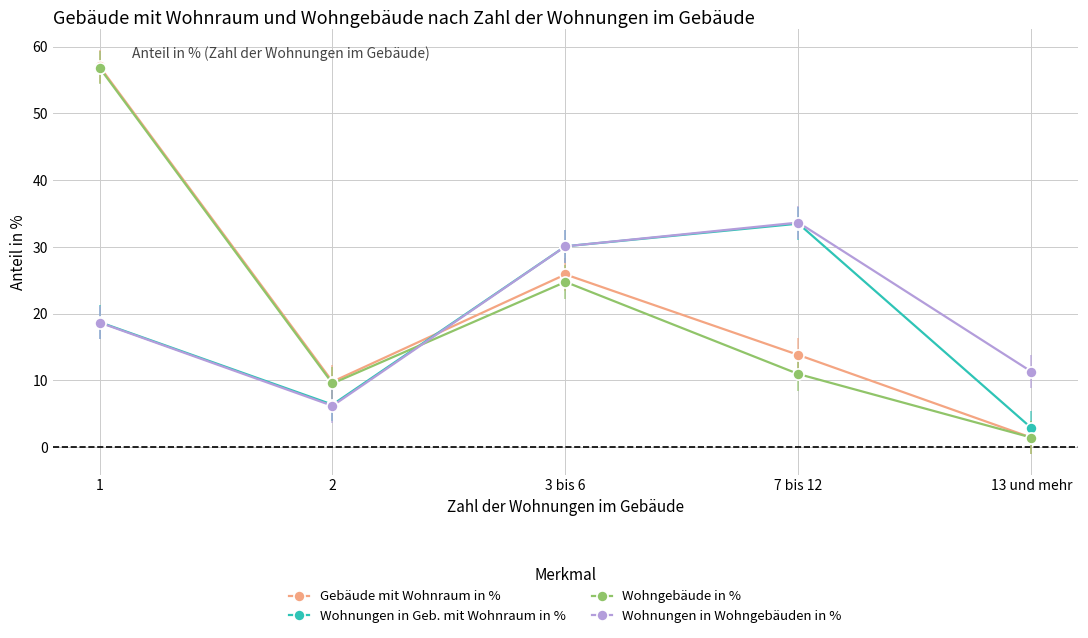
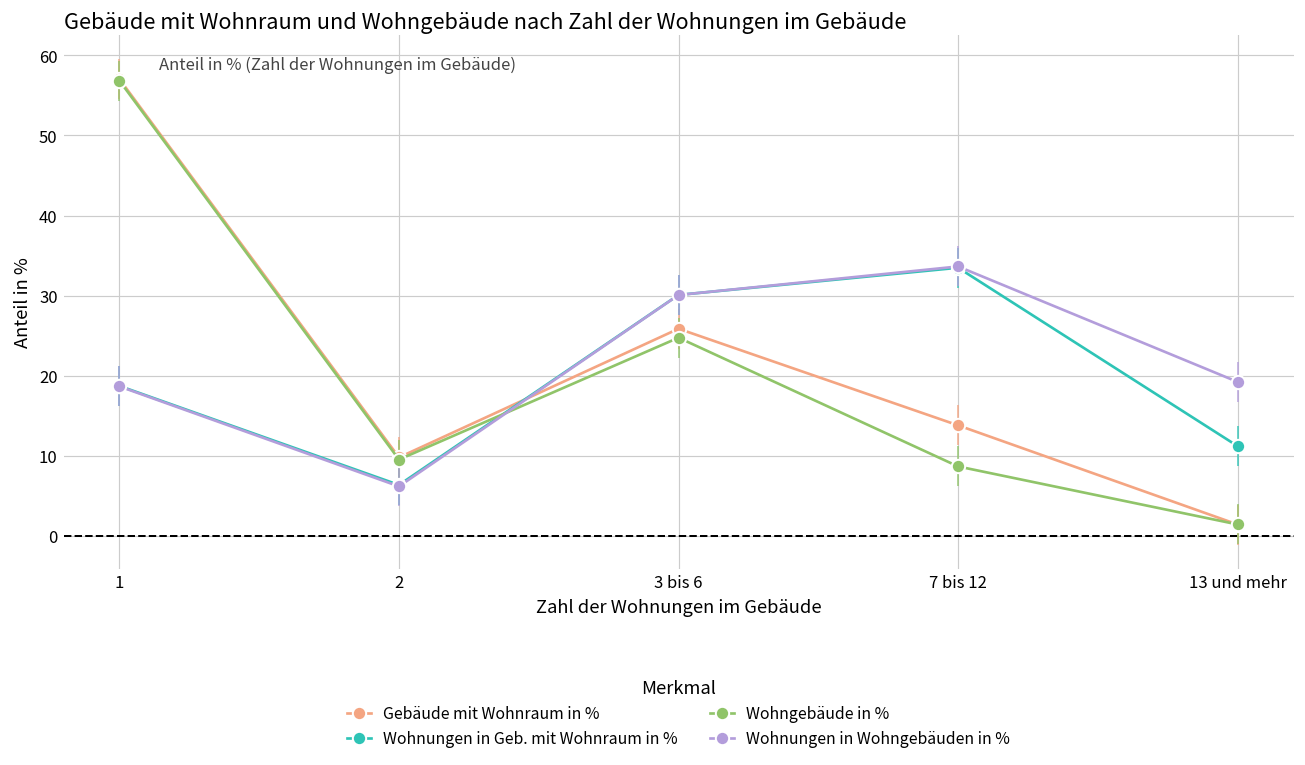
Wohngebäude in %, 7 bis 12: 11 -> 9
Wohnungen in Geb. mit Wohnraum in %, 13 und mehr: 3 -> 11
Wohnungen in Wohngebäuden in %, 13 und mehr: 11 -> 19
